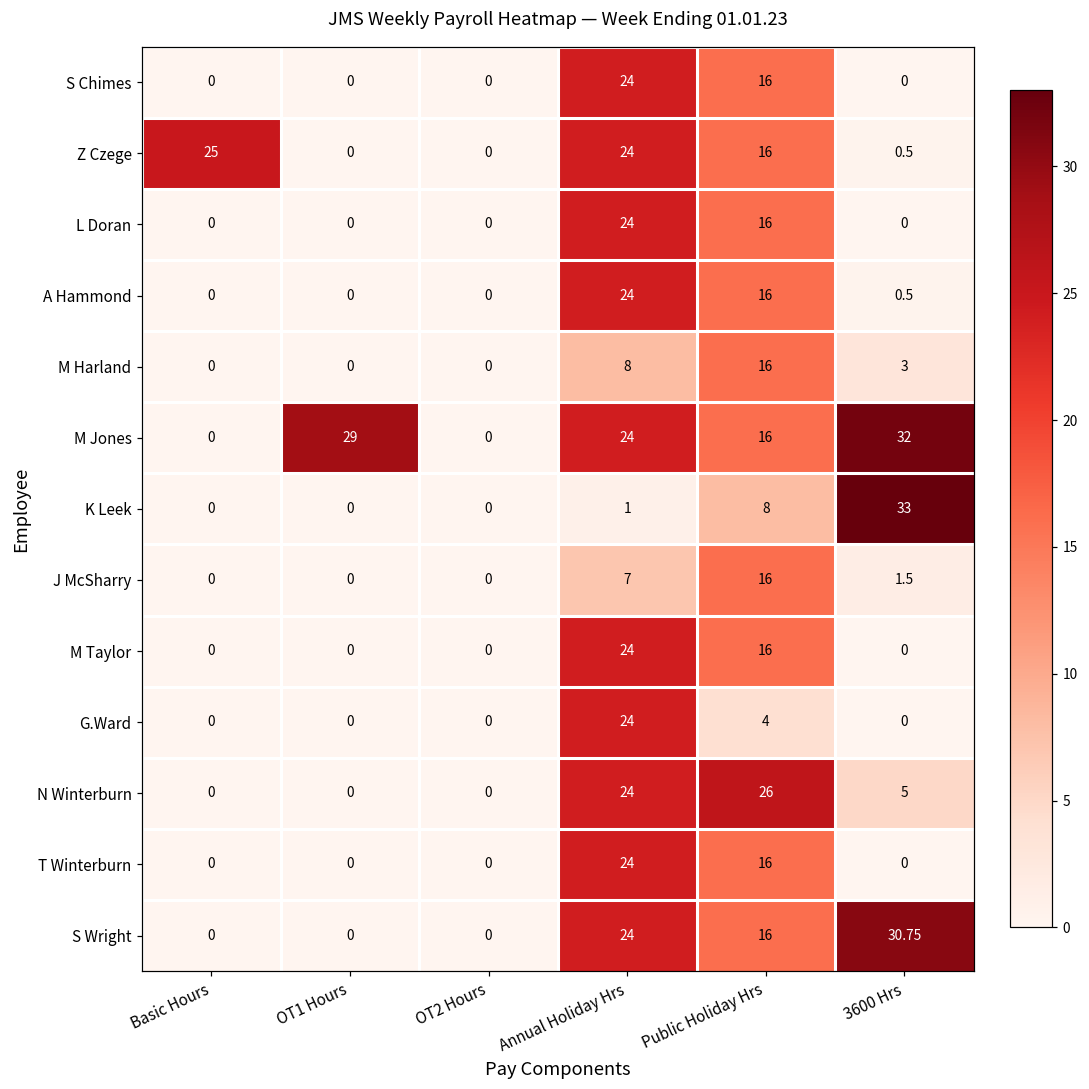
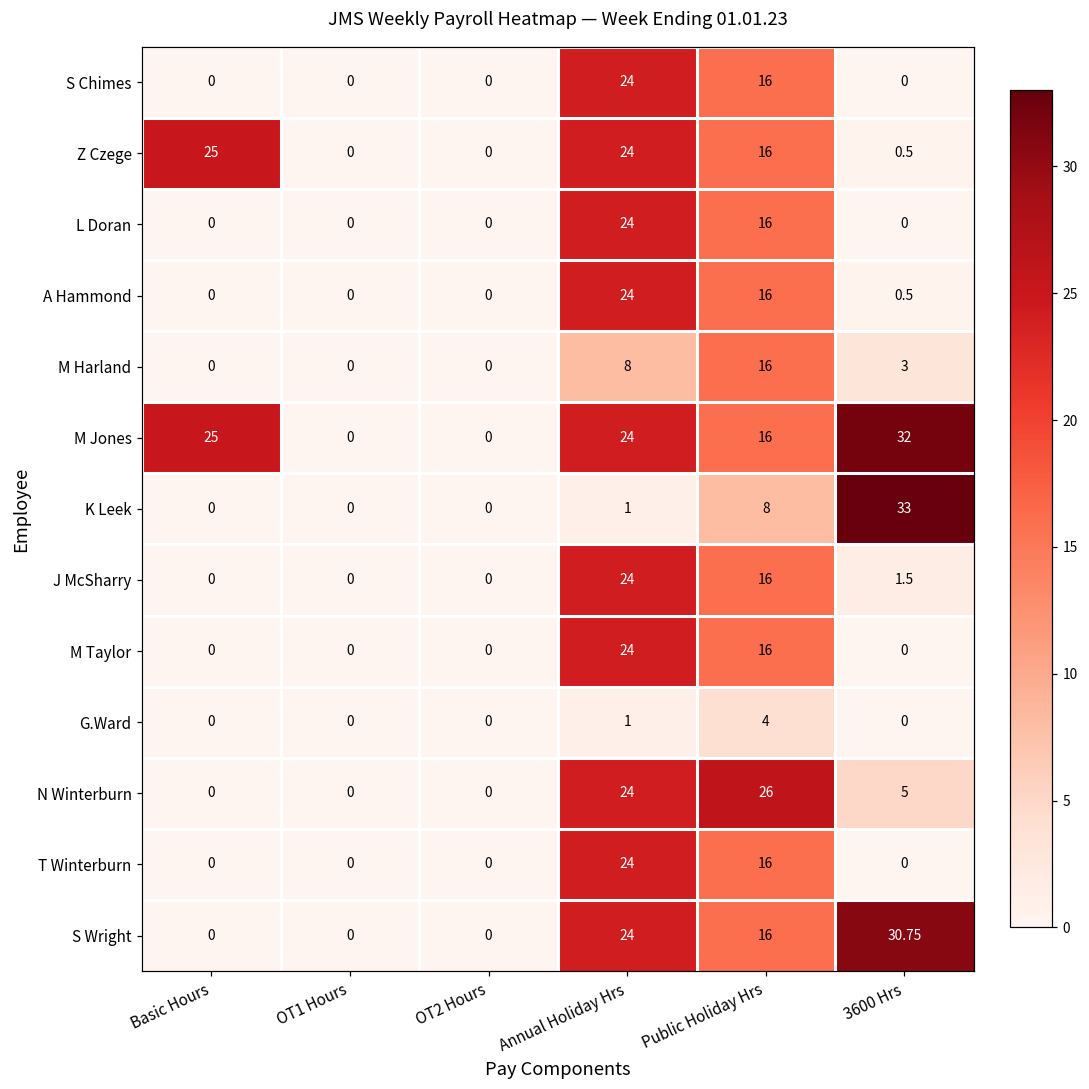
M Jones, Basic Hours: 0 -> 25
M Jones, OT1 Hours: 29 -> 0
J McSharry, Annual Holiday Hrs: 7 -> 24
G.Ward, Annual Holiday Hrs: 24 -> 1
